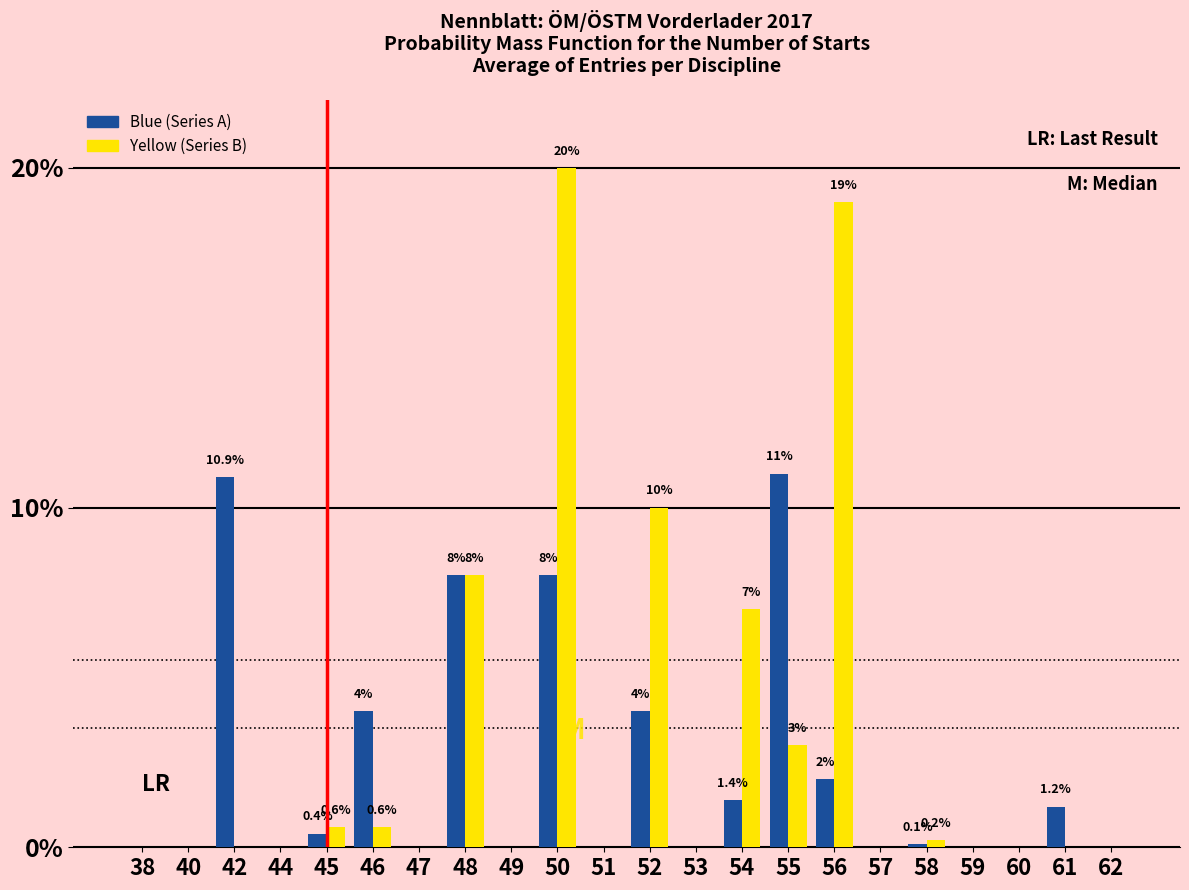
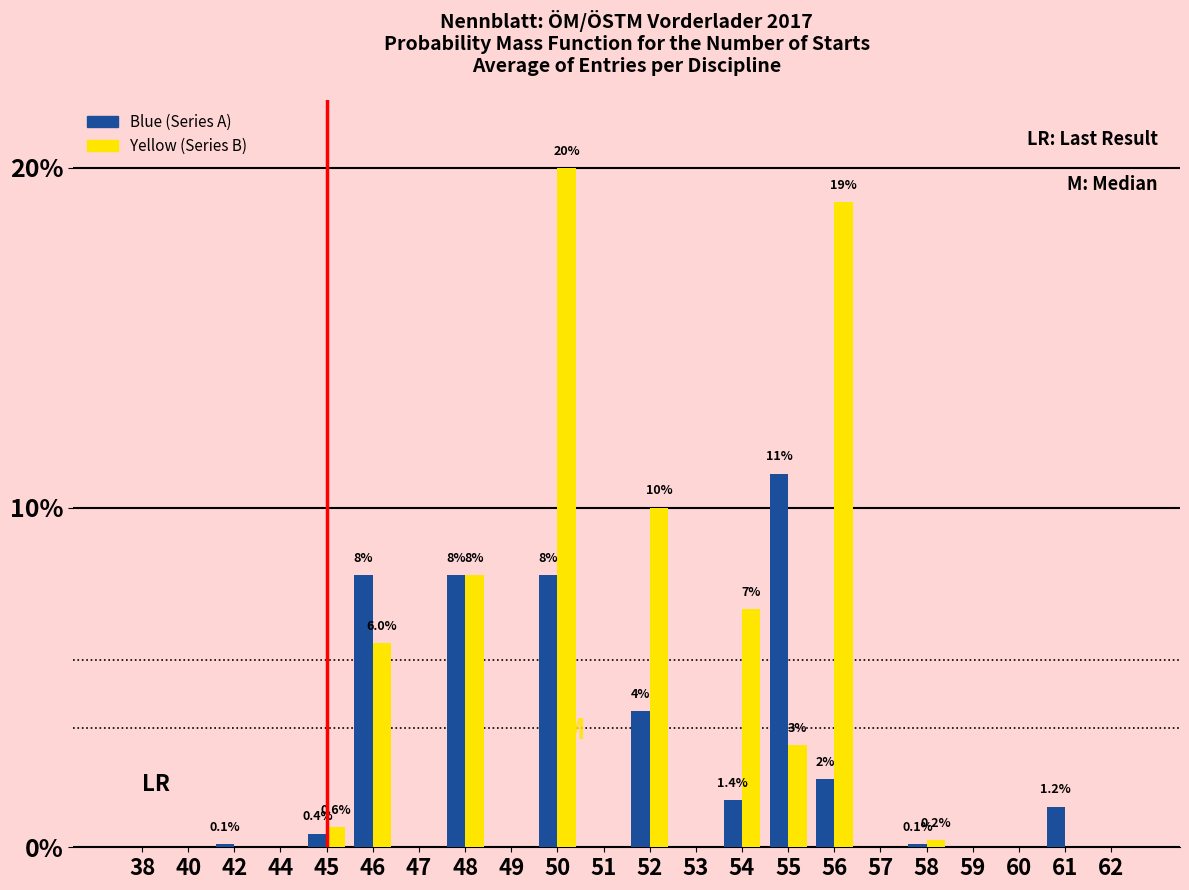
Blue (Series A), 42: 10.9% -> 0.1%
Blue (Series A), 46: 4% -> 8%
Yellow (Series B), 46: 0.6% -> 6.0%
